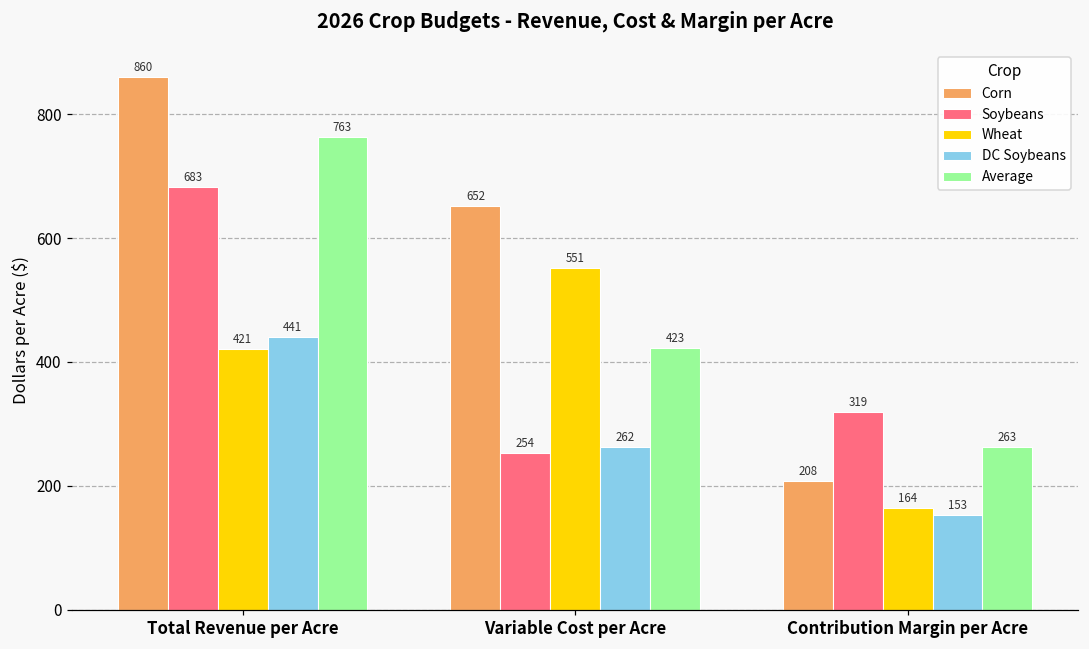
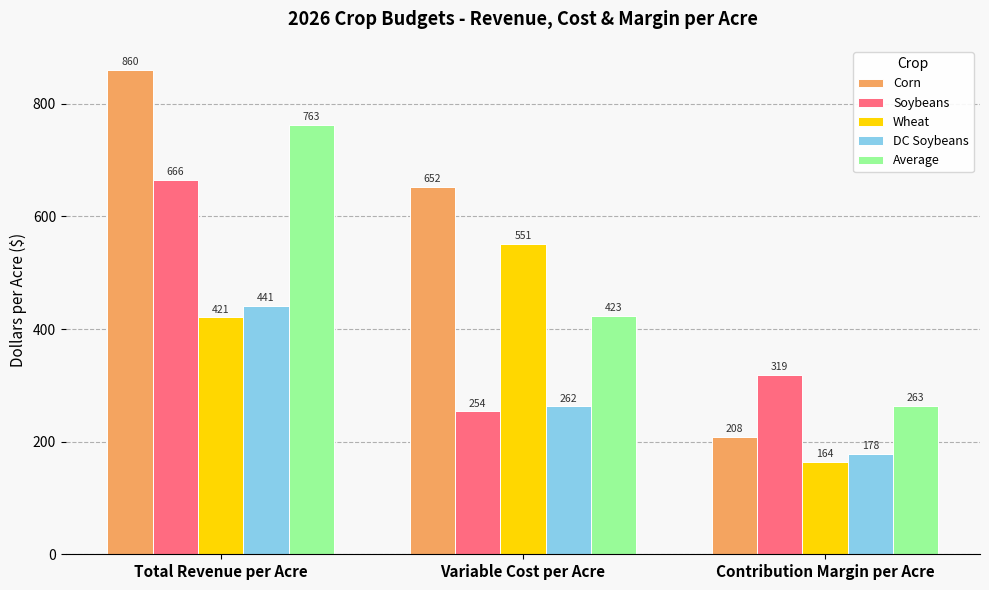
Soybeans, Total Revenue per Acre: 683 -> 666
DC Soybeans, Contribution Margin per Acre: 153 -> 178
